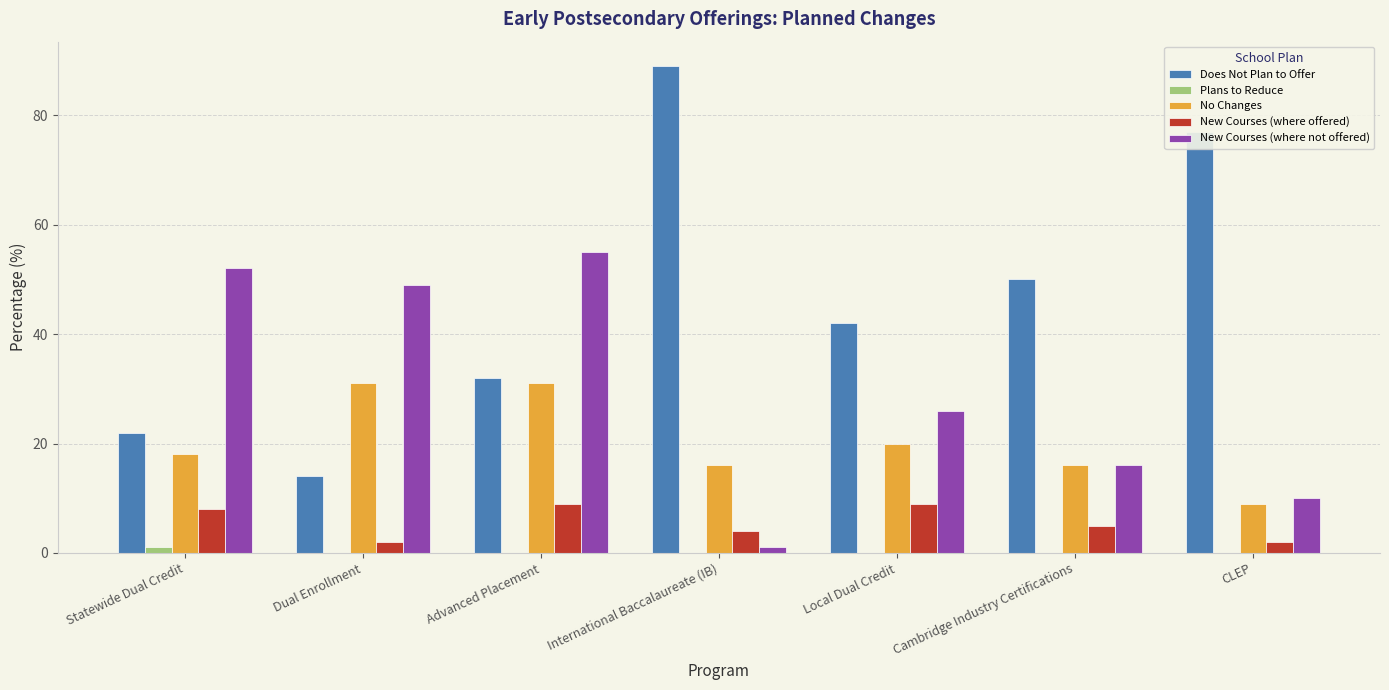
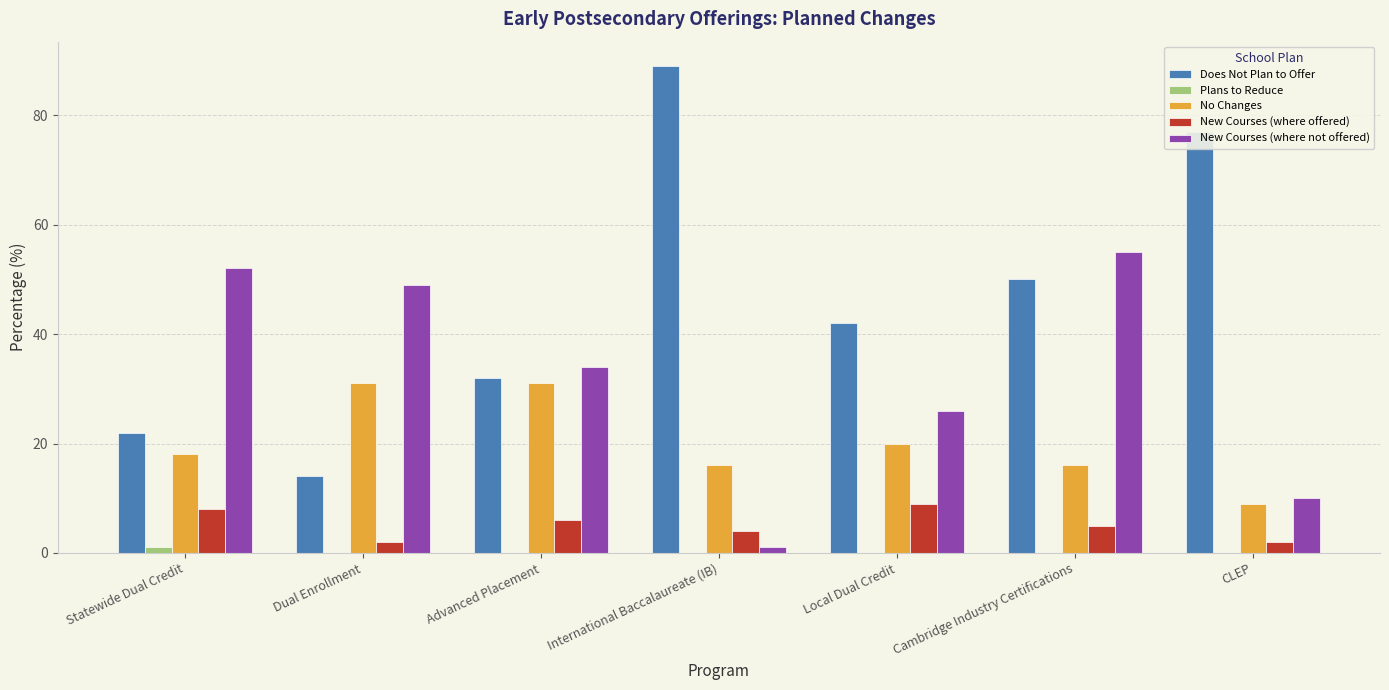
New Courses (where offered), Advanced Placement: 9 -> 6
New Courses (where not offered), Advanced Placement: 55 -> 34
New Courses (where not offered), Cambridge Industry Certifications: 16 -> 55
